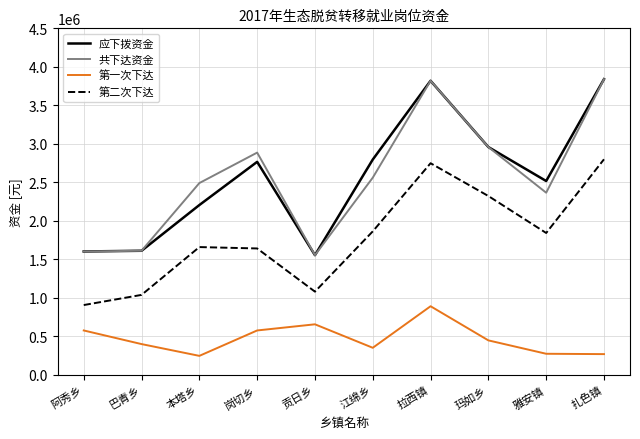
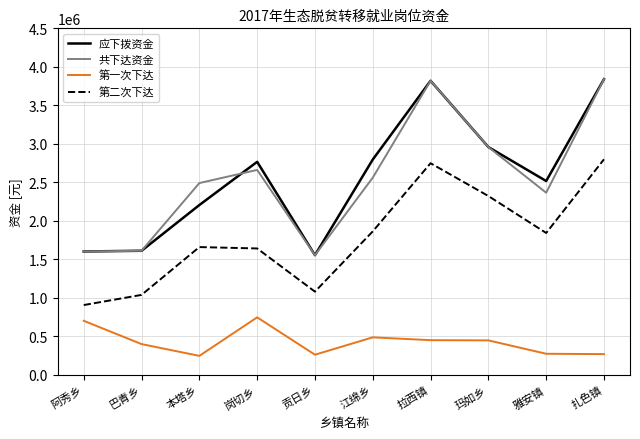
第一次下达, 阿秀乡: 600000 -> 700000
共下达资金, 岗切乡: 2900000 -> 2700000
第一次下达, 岗切乡: 600000 -> 700000
第一次下达, 贡日乡: 700000 -> 300000
第一次下达, 江绵乡: 400000 -> 500000
第一次下达, 拉西镇: 900000 -> 500000
